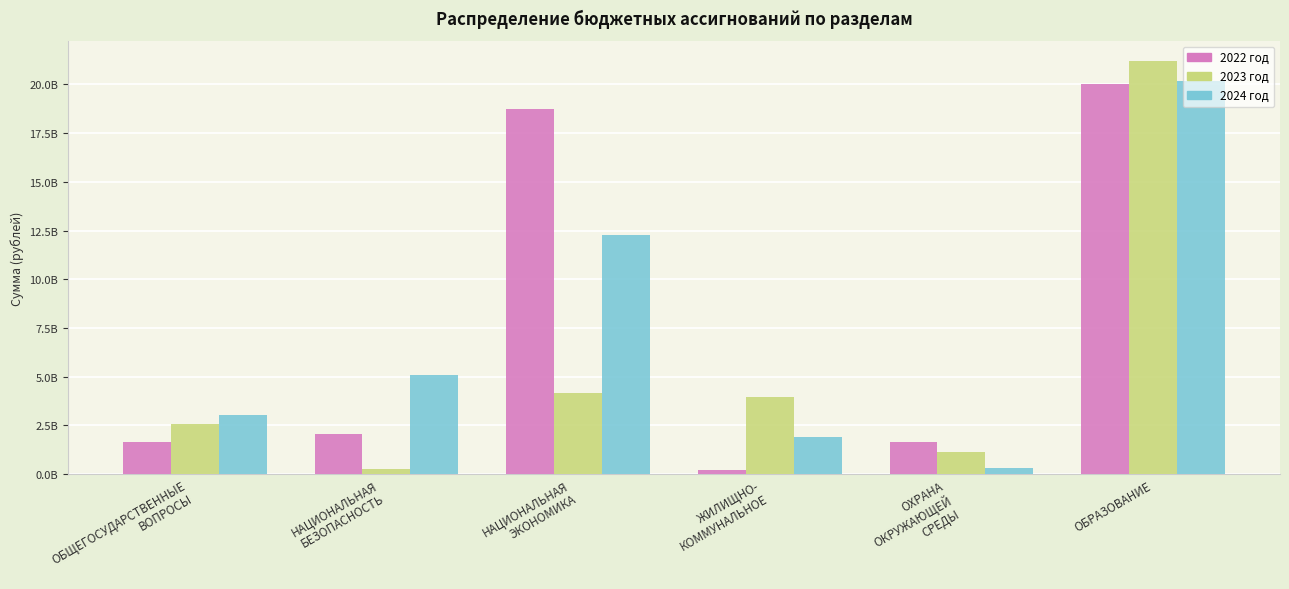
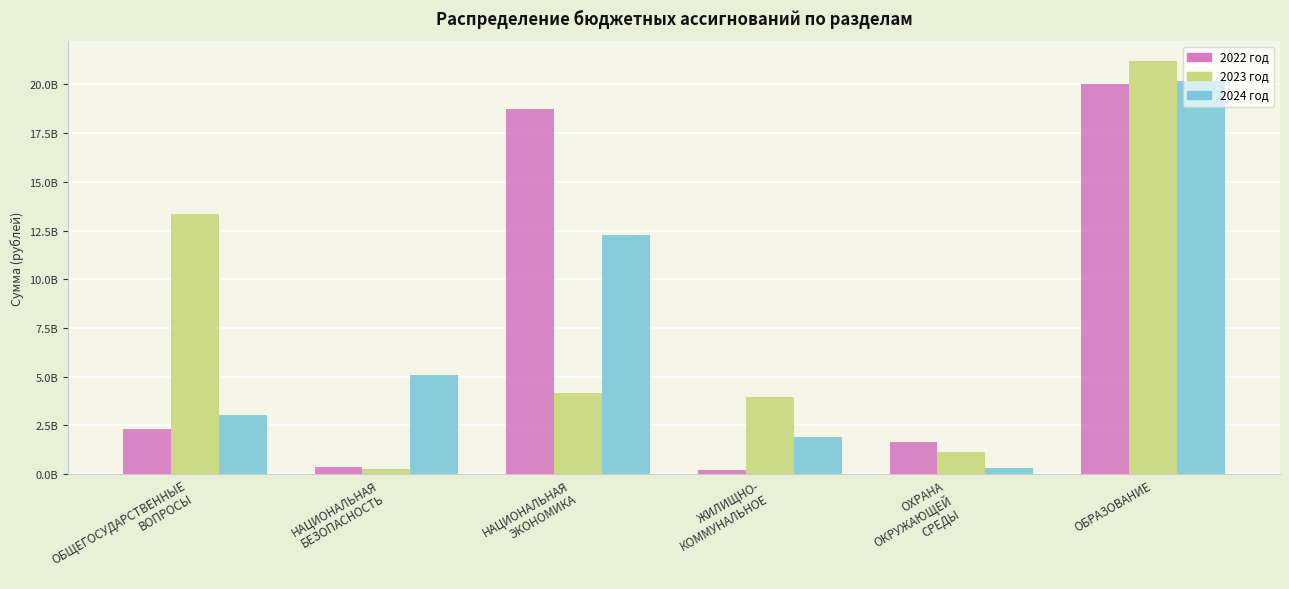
2022 год, ОБЩЕГОСУДАРСТВЕННЫЕ ВОПРОСЫ: 1700000000 -> 2300000000
2023 год, ОБЩЕГОСУДАРСТВЕННЫЕ ВОПРОСЫ: 2600000000 -> 13400000000
2022 год, НАЦИОНАЛЬНАЯ БЕЗОПАСНОСТЬ: 2100000000 -> 400000000
